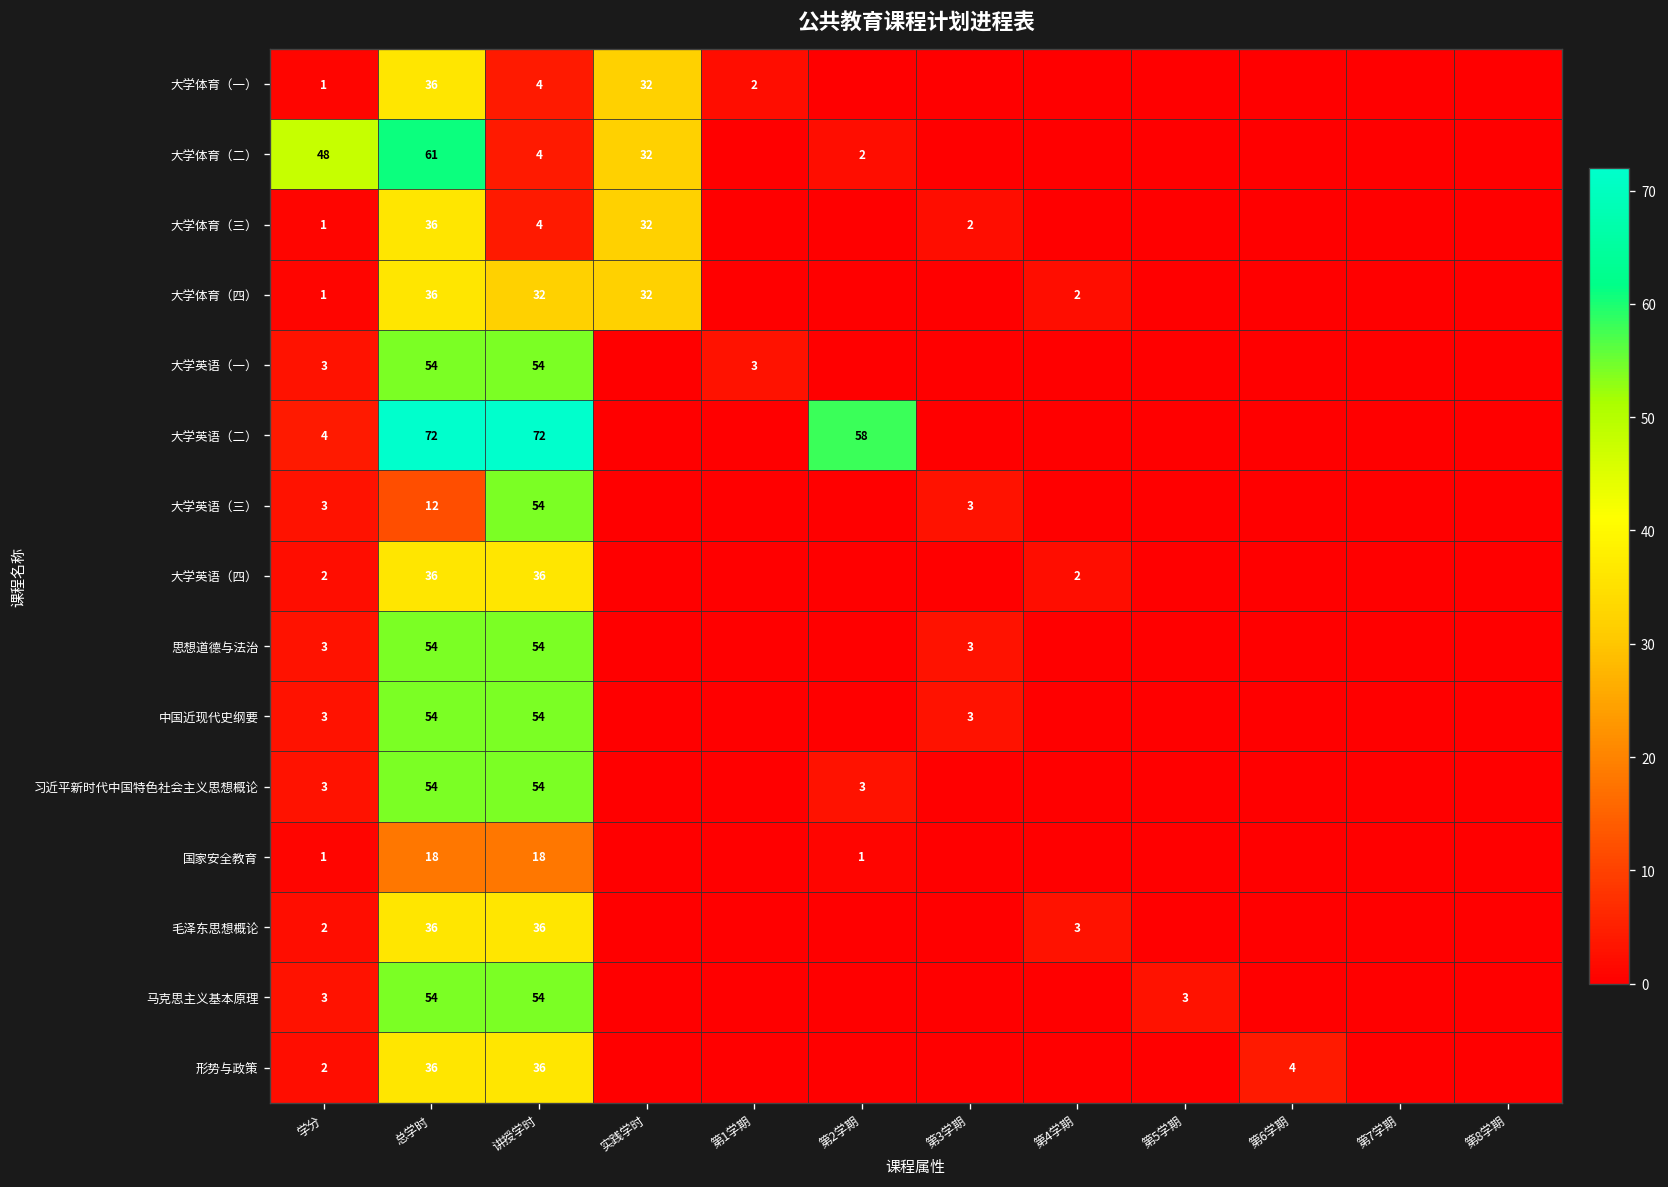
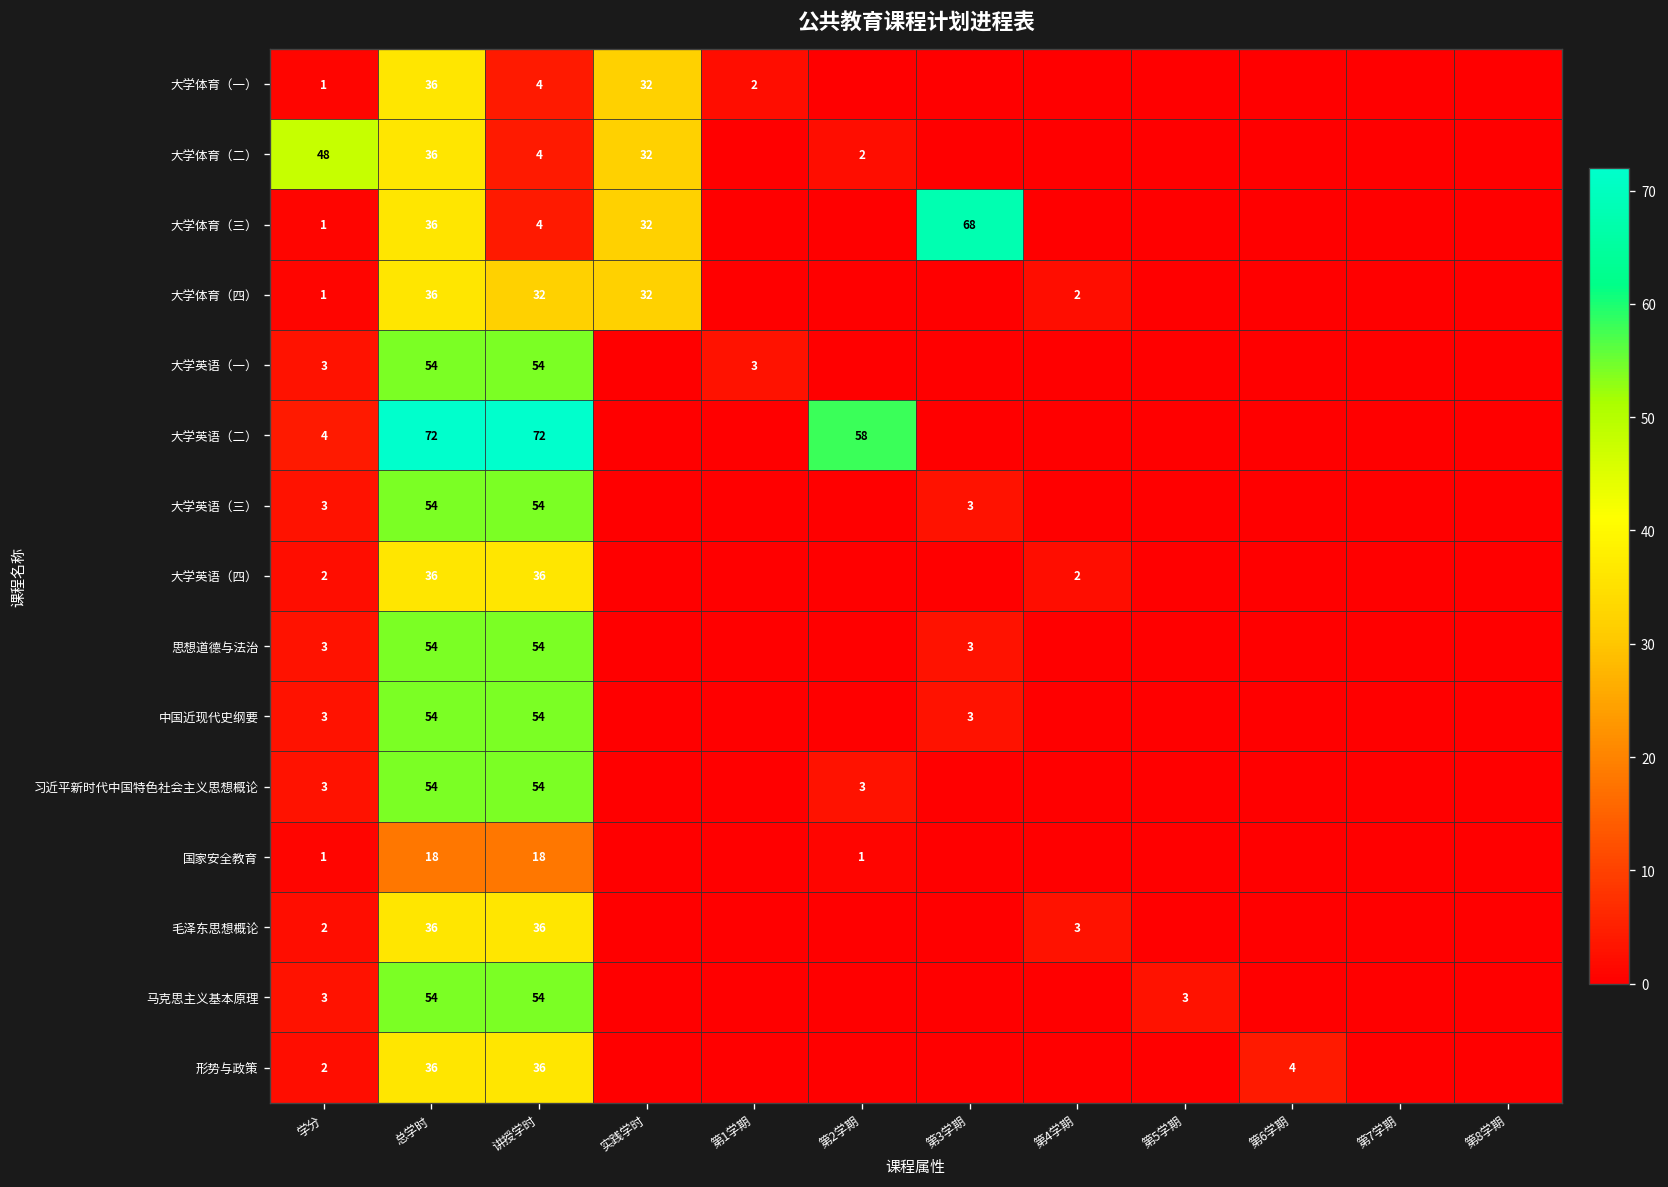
大学体育（二）, 总学时: 61 -> 36
大学体育（三）, 第3学期: 2 -> 68
大学英语（三）, 总学时: 12 -> 54
